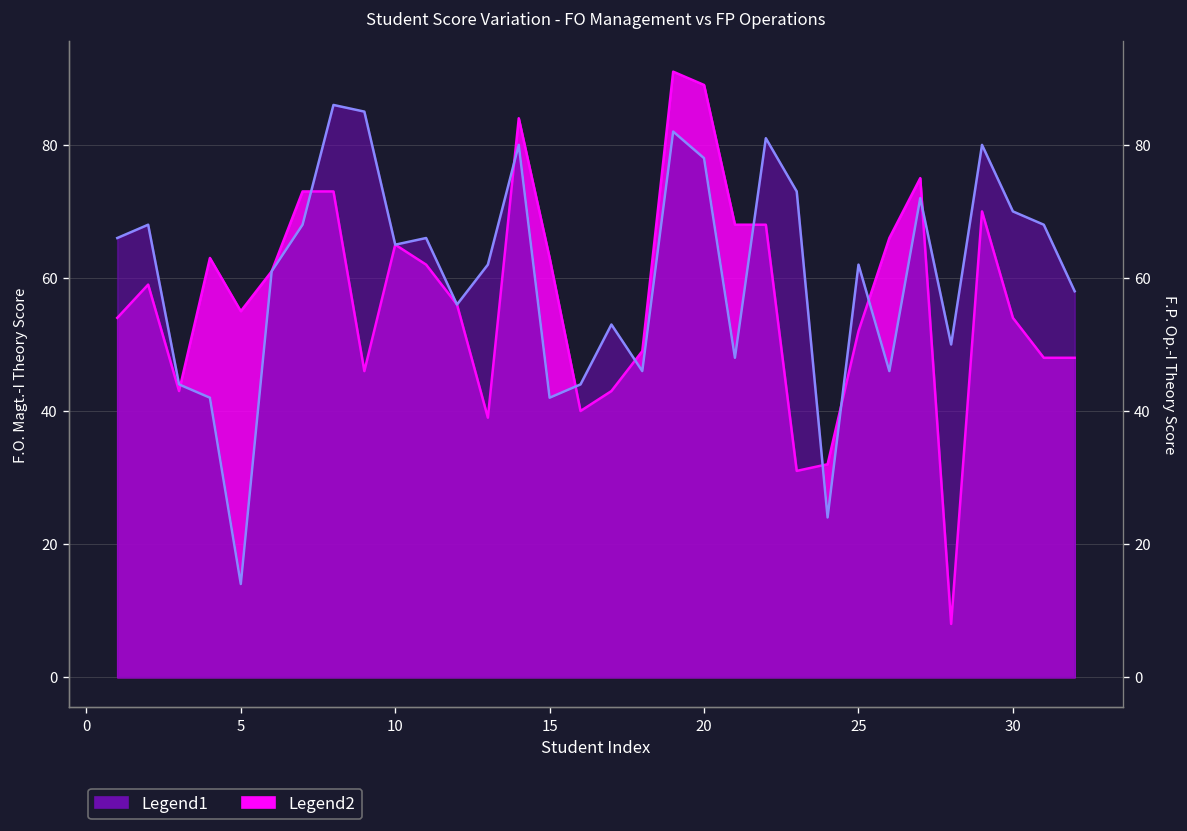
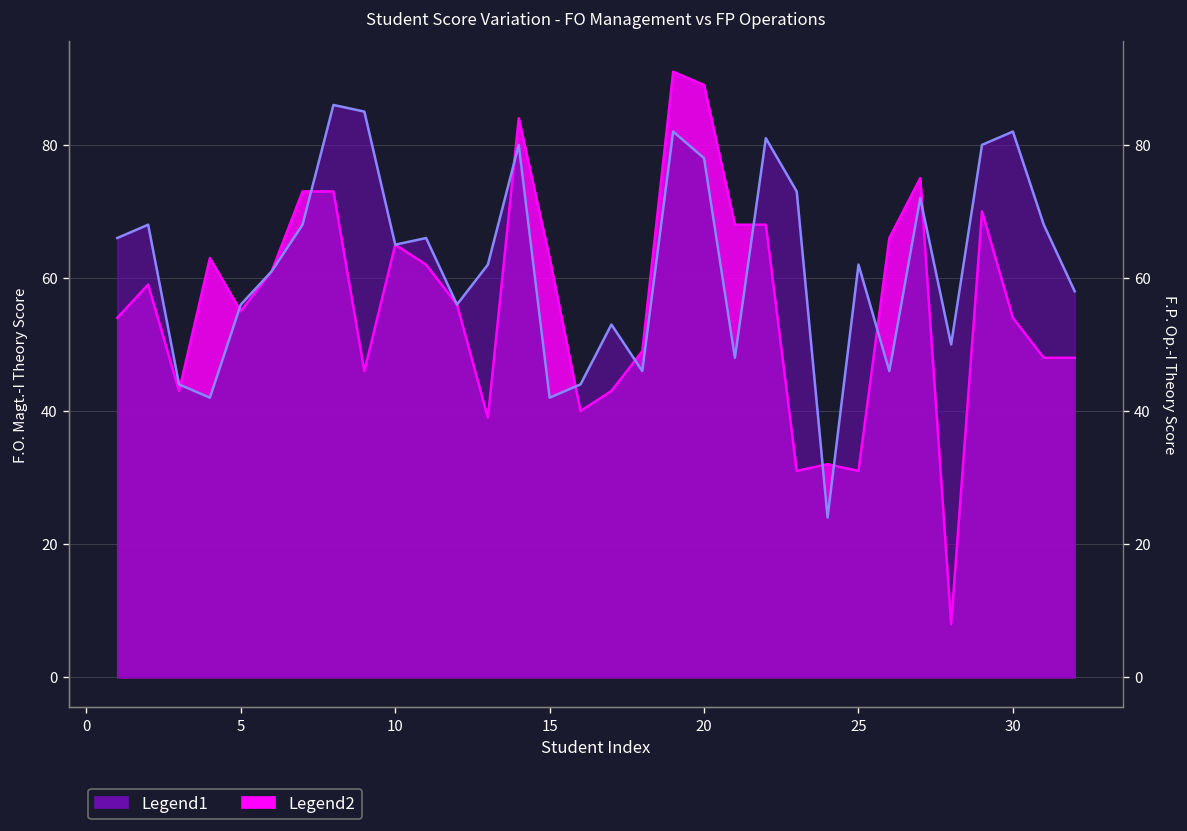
Legend1, 5: 14 -> 56
Legend2, 25: 52 -> 31
Legend1, 30: 70 -> 82
